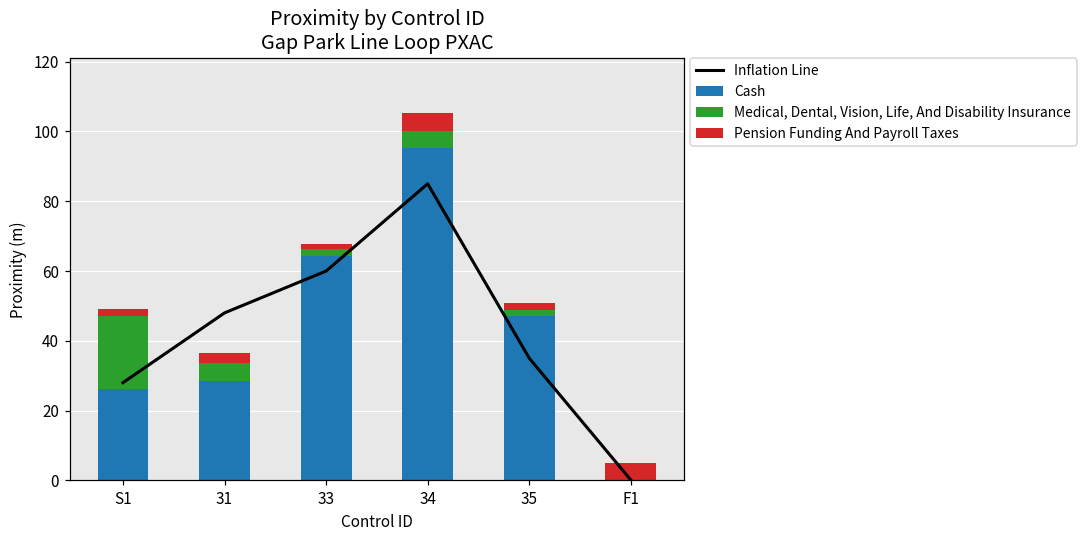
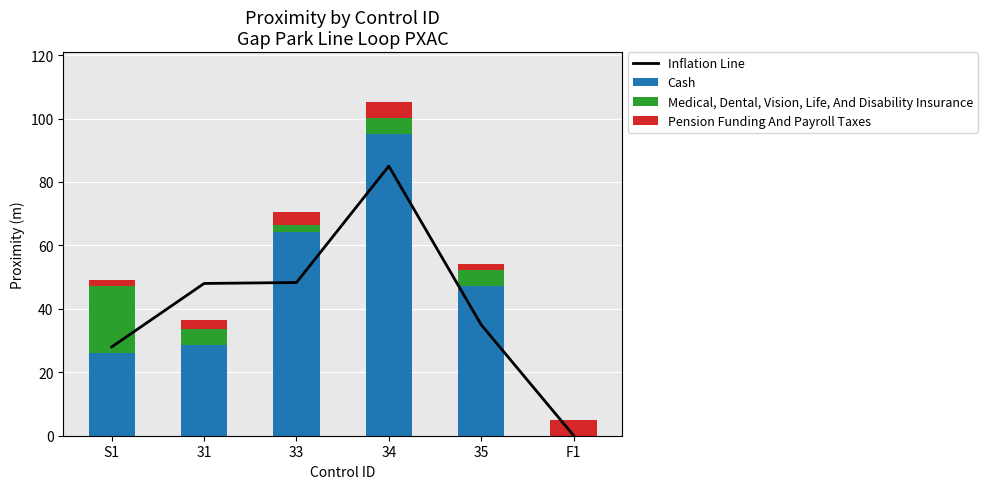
Inflation Line, 33: 60 -> 48
Pension Funding And Payroll Taxes, 33: 1 -> 4
Medical, Dental, Vision, Life, And Disability Insurance, 35: 2 -> 5
